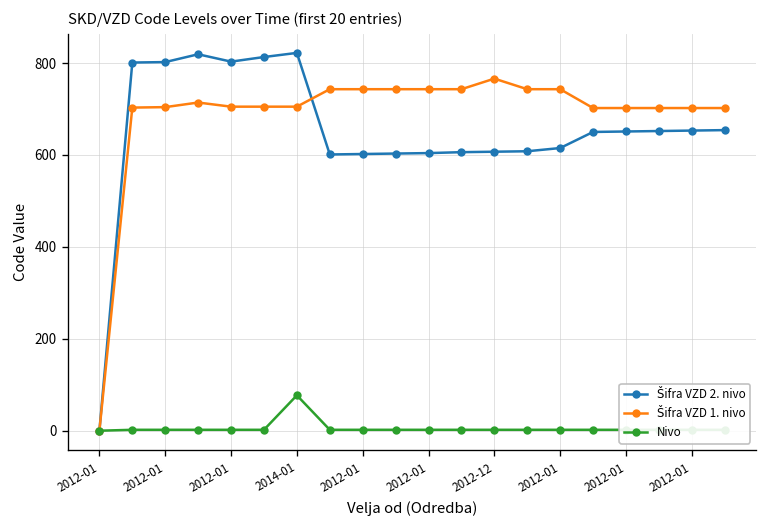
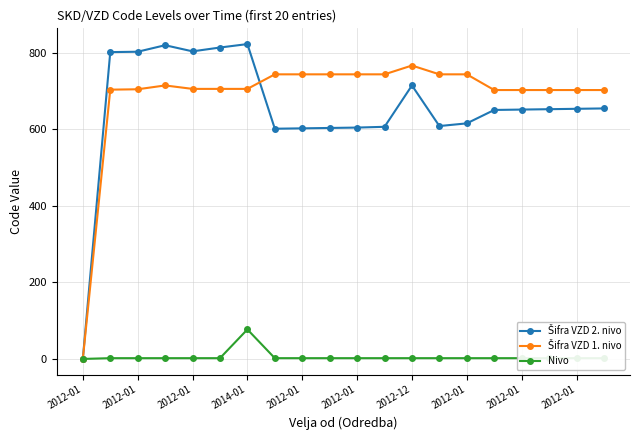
Šifra VZD 2. nivo, 2012-12: 610 -> 710
